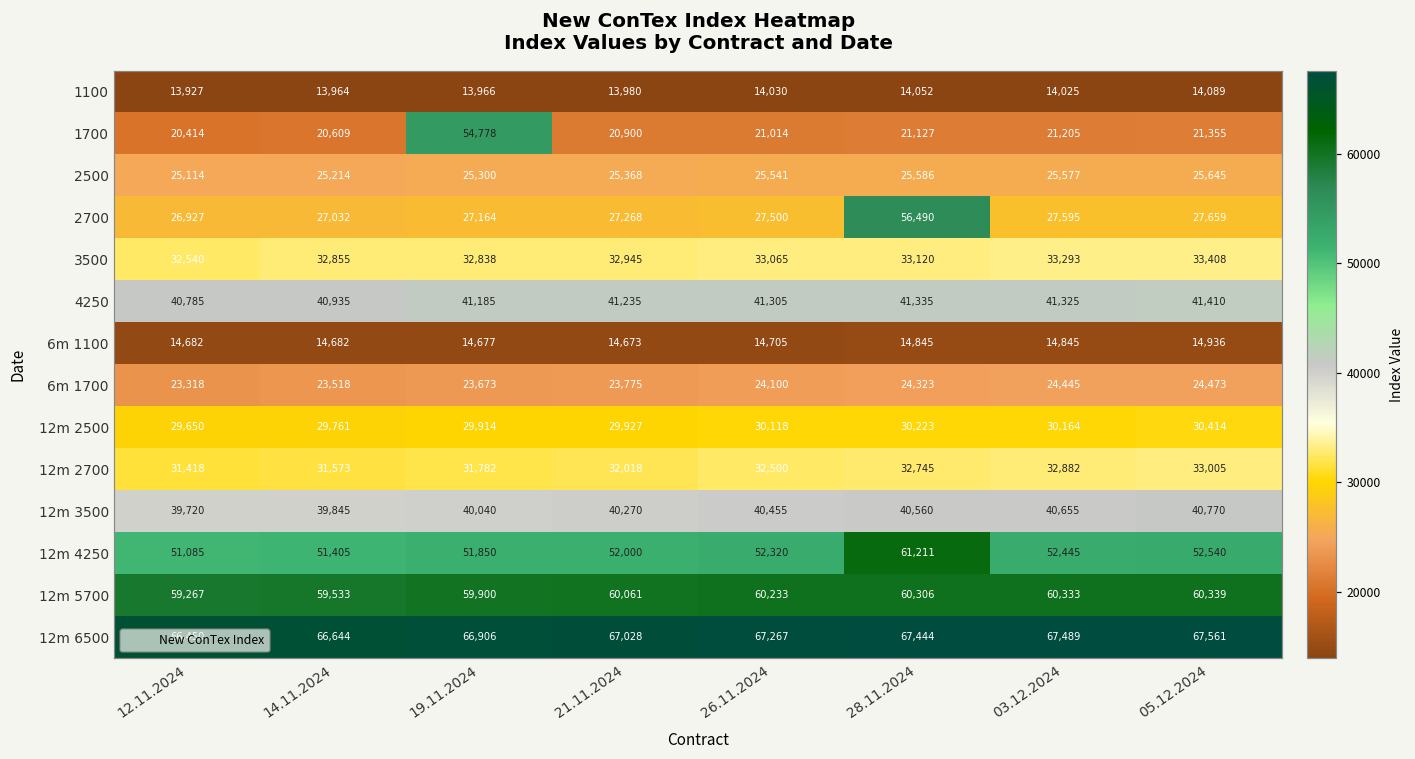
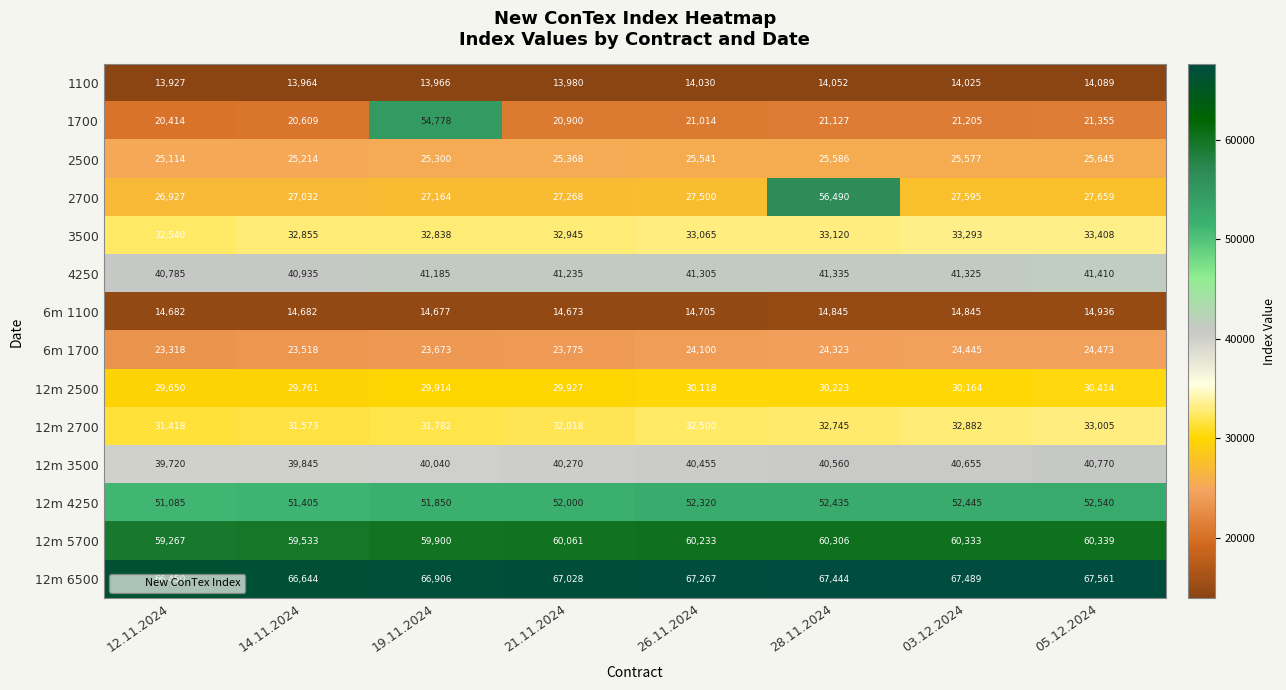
12m 4250, 28.11.2024: 61,211 -> 52,435
